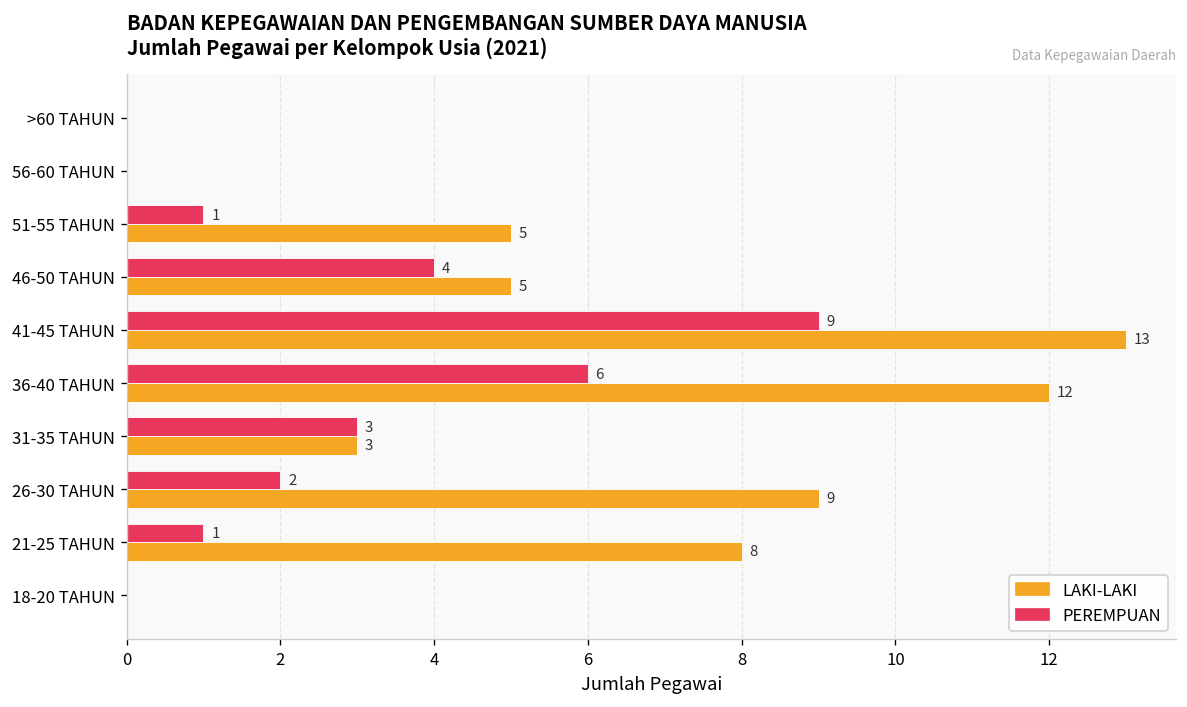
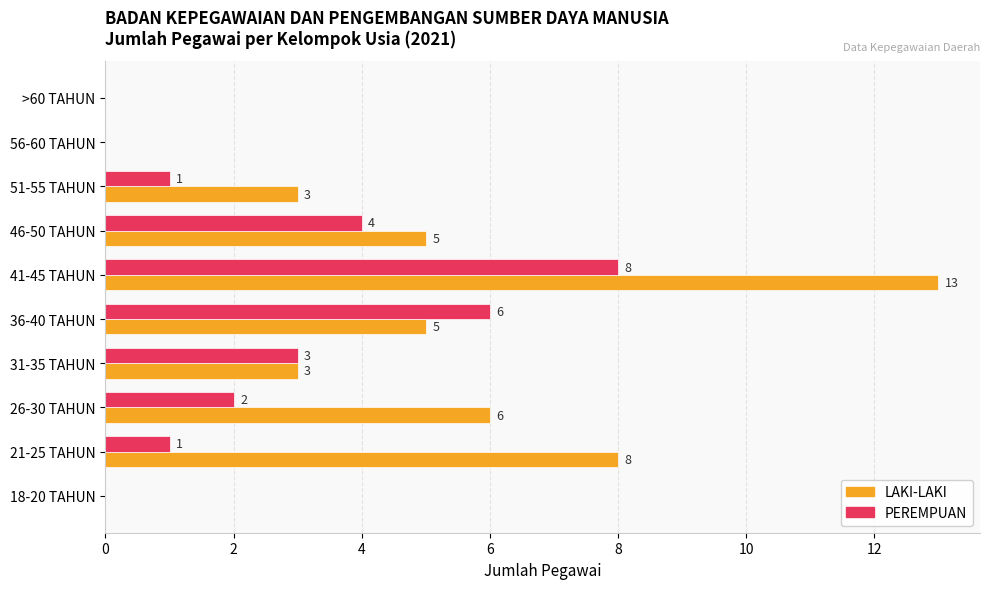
LAKI-LAKI, 51-55 TAHUN: 5 -> 3
PEREMPUAN, 41-45 TAHUN: 9 -> 8
LAKI-LAKI, 36-40 TAHUN: 12 -> 5
LAKI-LAKI, 26-30 TAHUN: 9 -> 6
